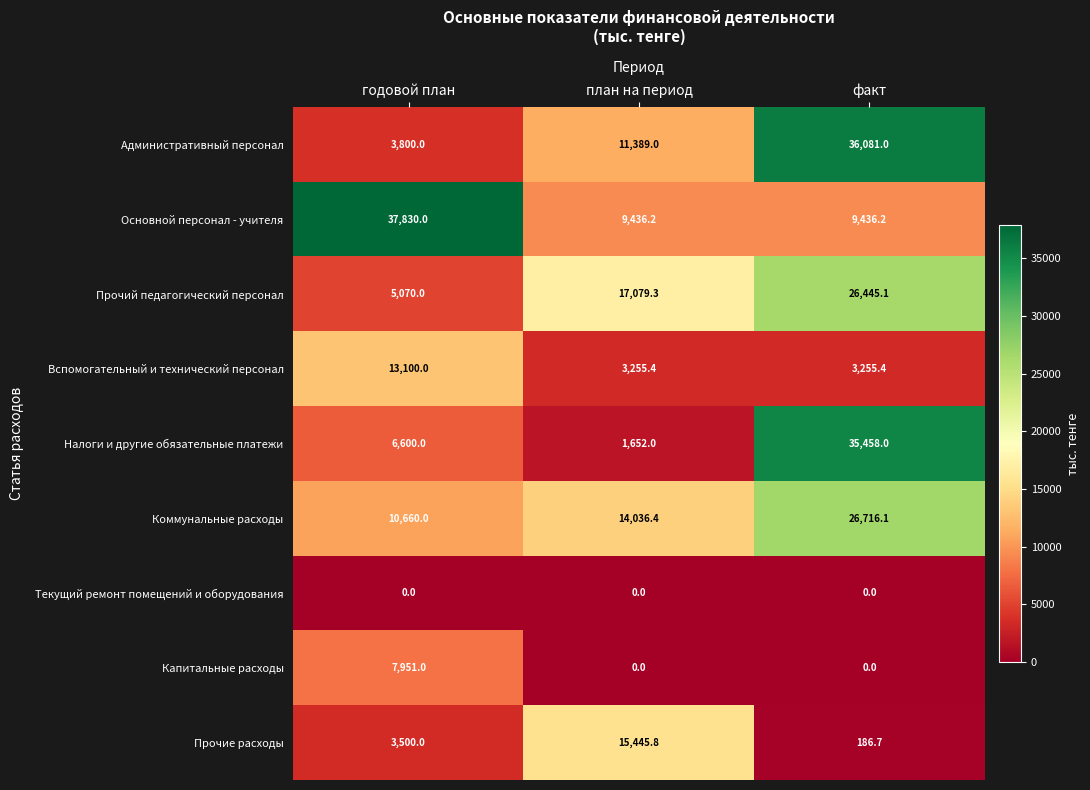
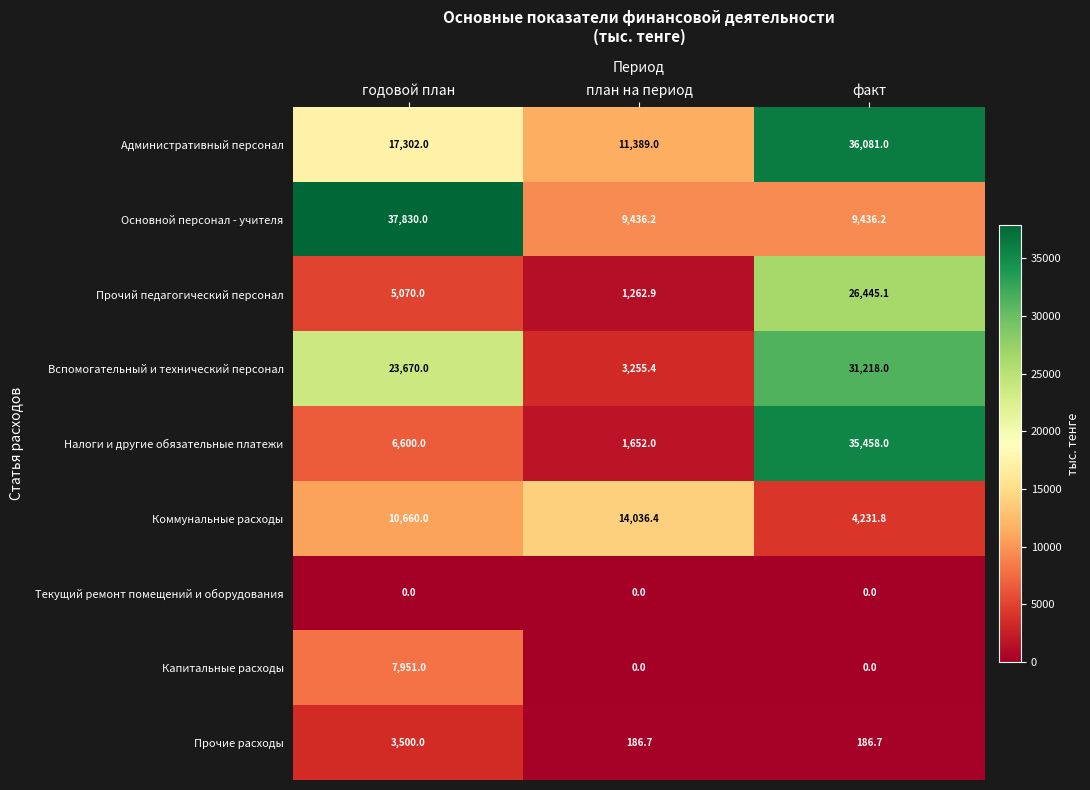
Административный персонал, годовой план: 3,800.0 -> 17,302.0
Прочий педагогический персонал, план на период: 17,079.3 -> 1,262.9
Вспомогательный и технический персонал, годовой план: 13,100.0 -> 23,670.0
Вспомогательный и технический персонал, факт: 3,255.4 -> 31,218.0
Коммунальные расходы, факт: 26,716.1 -> 4,231.8
Прочие расходы, план на период: 15,445.8 -> 186.7
